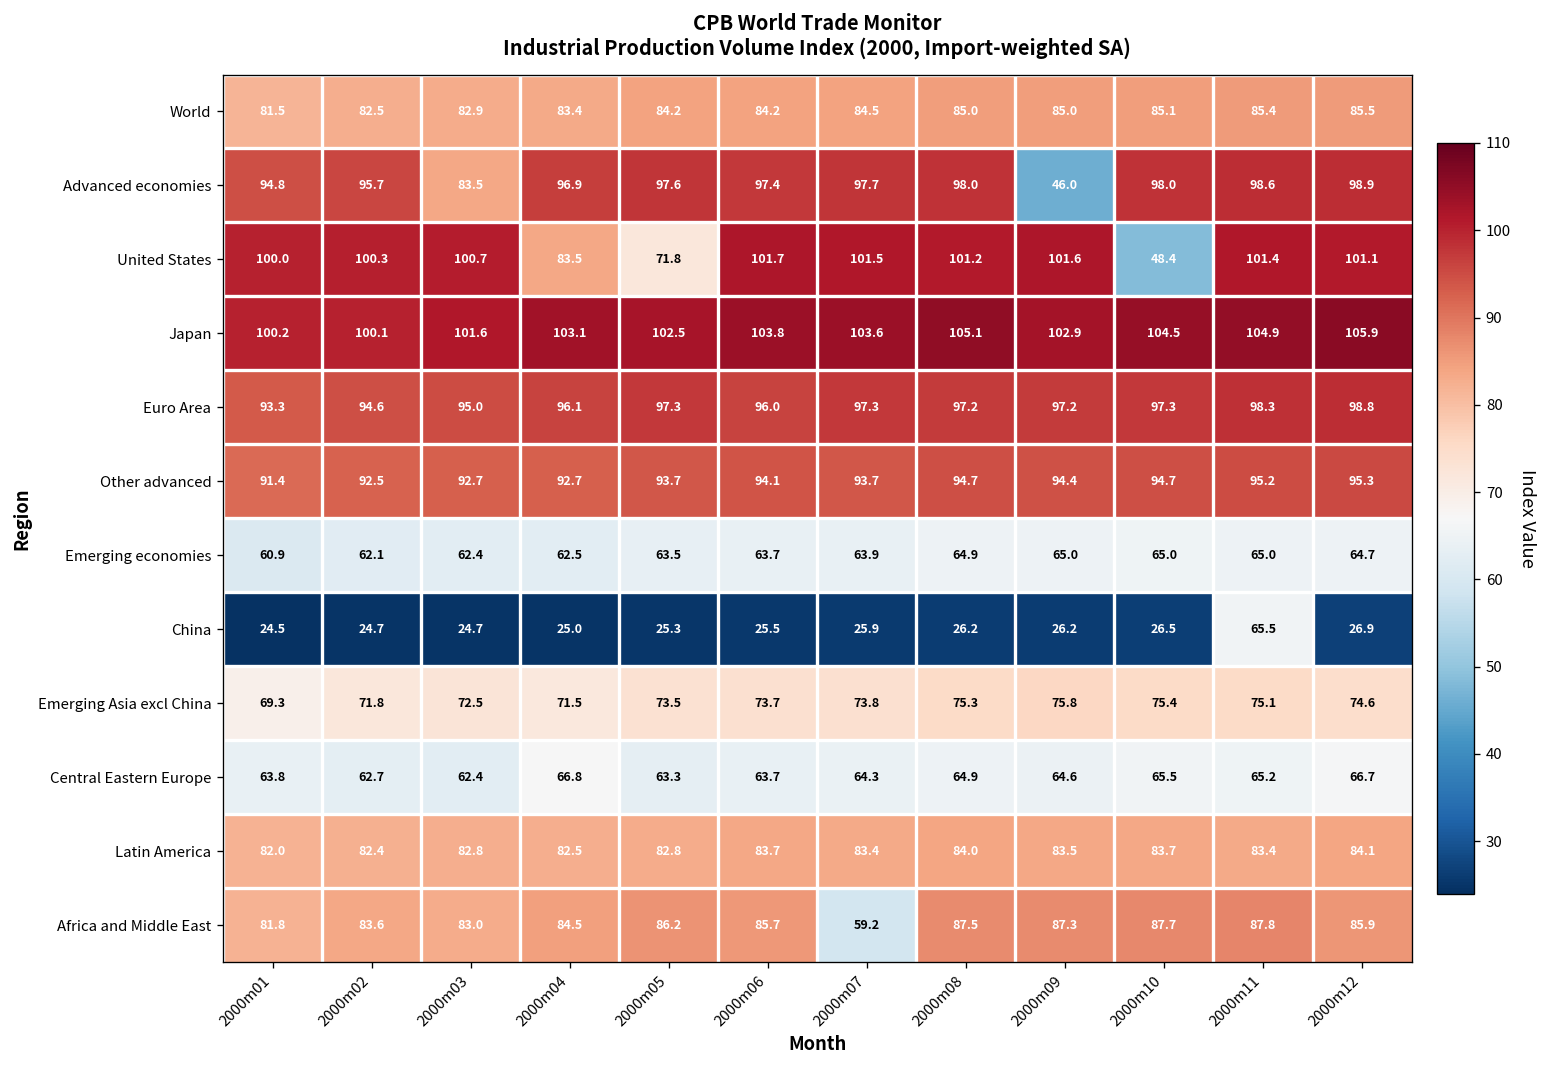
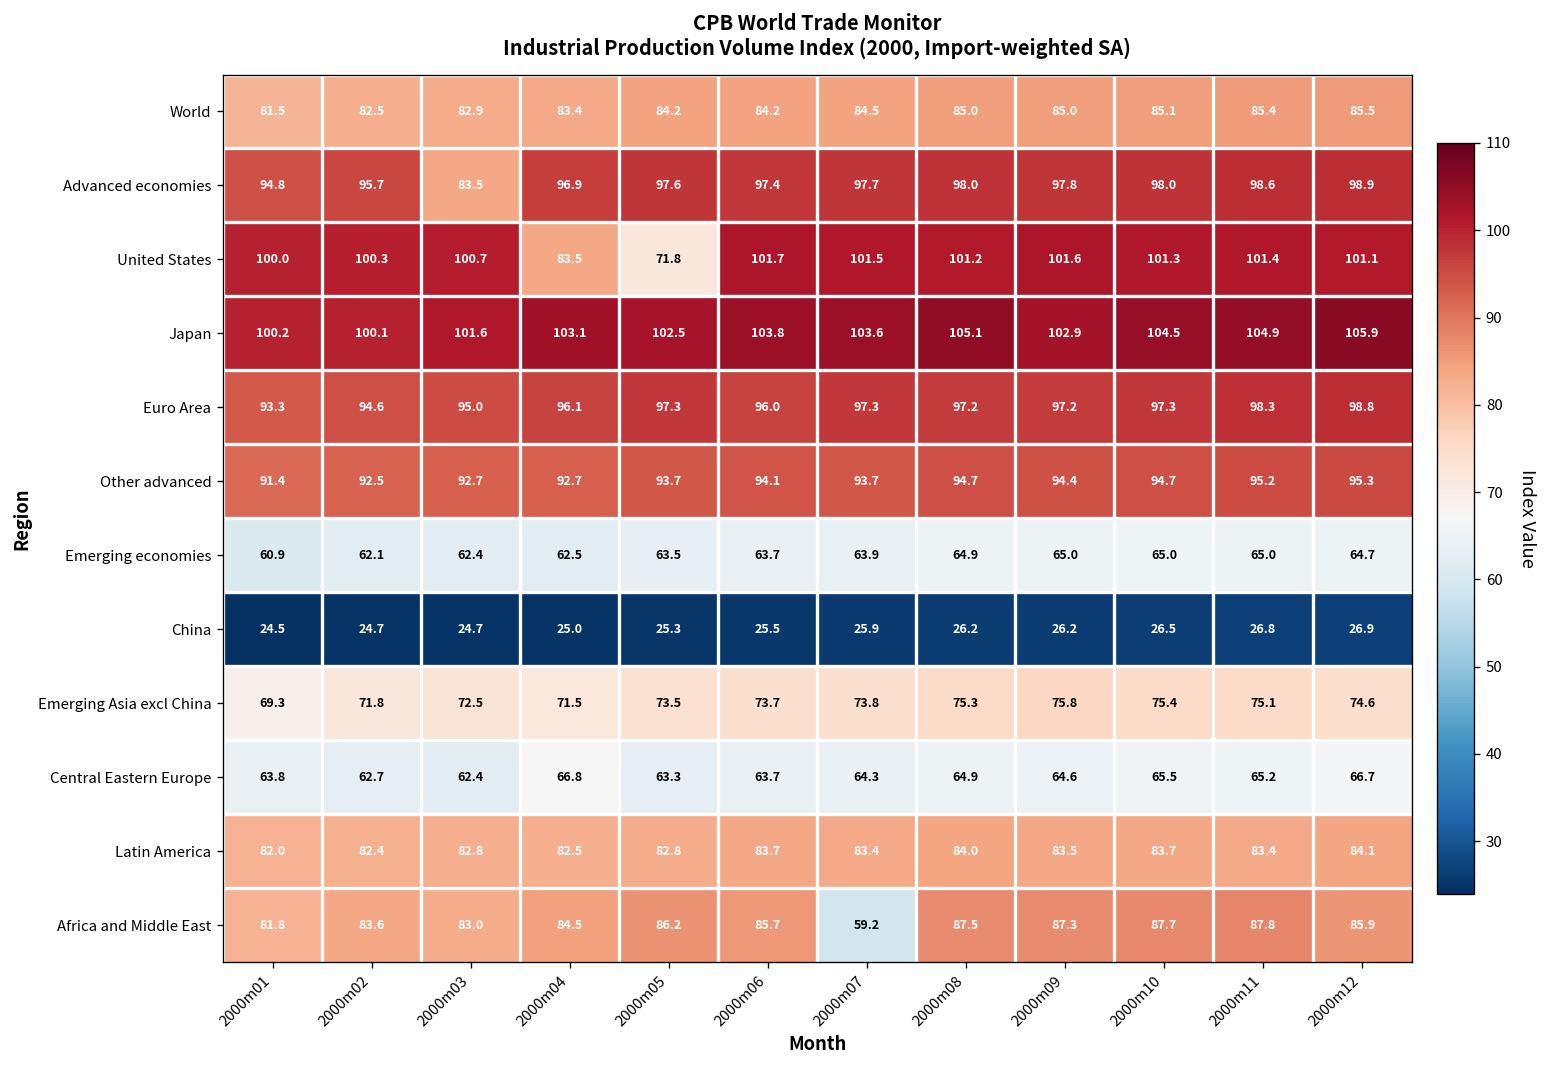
Advanced economies, 2000m09: 46.0 -> 97.8
United States, 2000m10: 48.4 -> 101.3
China, 2000m11: 65.5 -> 26.8
